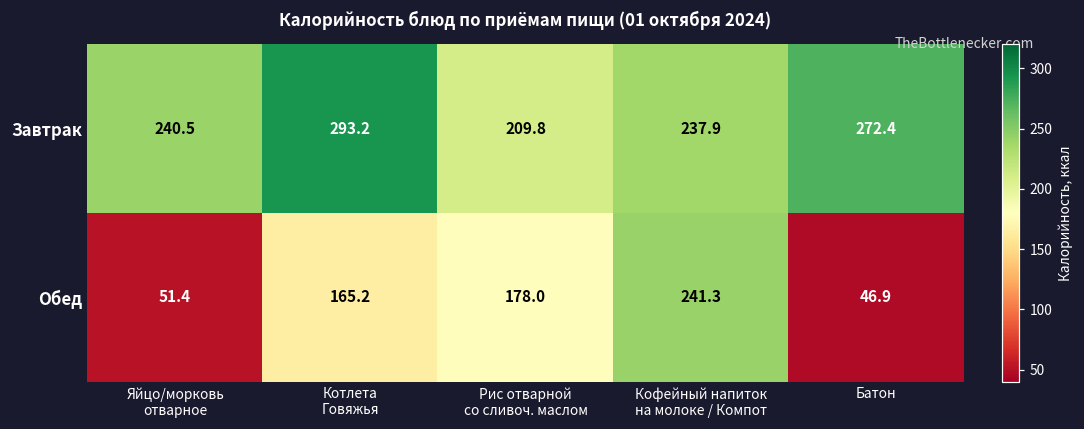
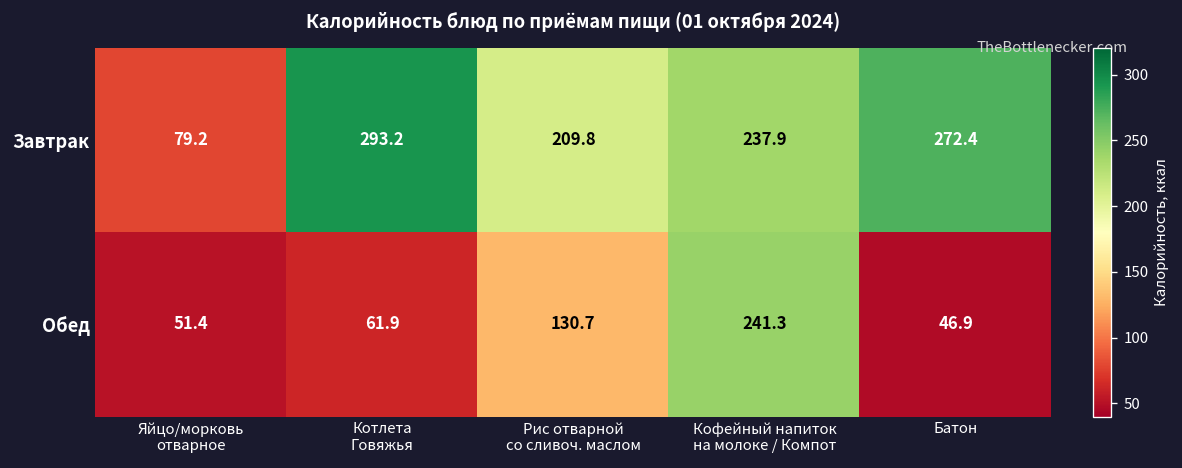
Завтрак, Яйцо/морковь отварное: 240.5 -> 79.2
Обед, Котлета Говяжья: 165.2 -> 61.9
Обед, Рис отварной со сливоч. маслом: 178.0 -> 130.7
